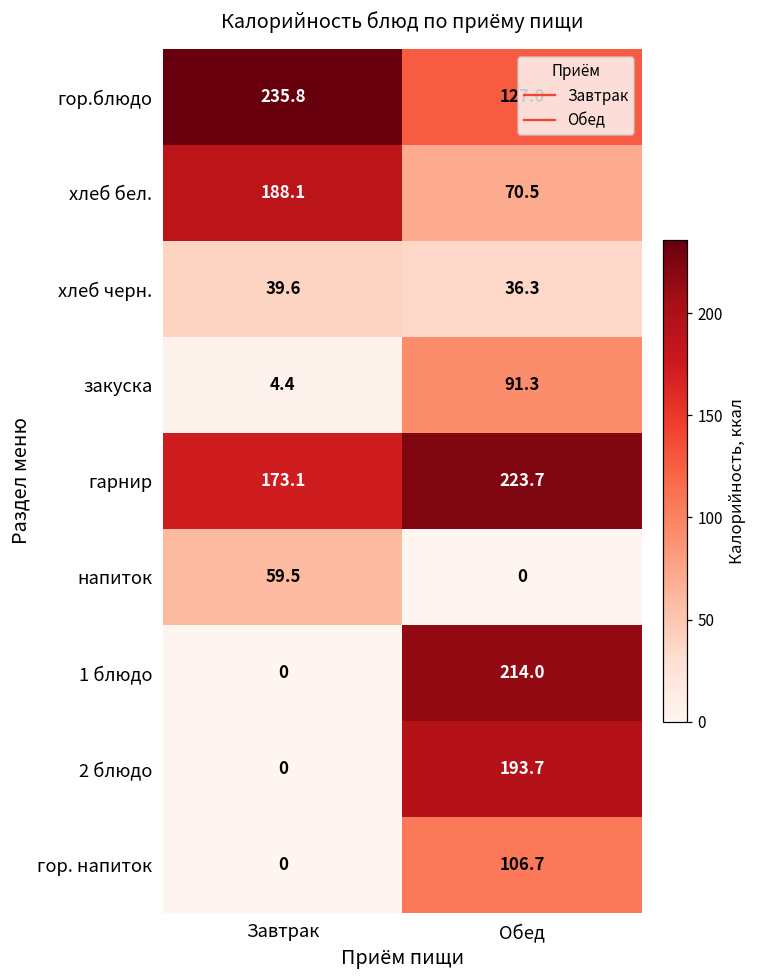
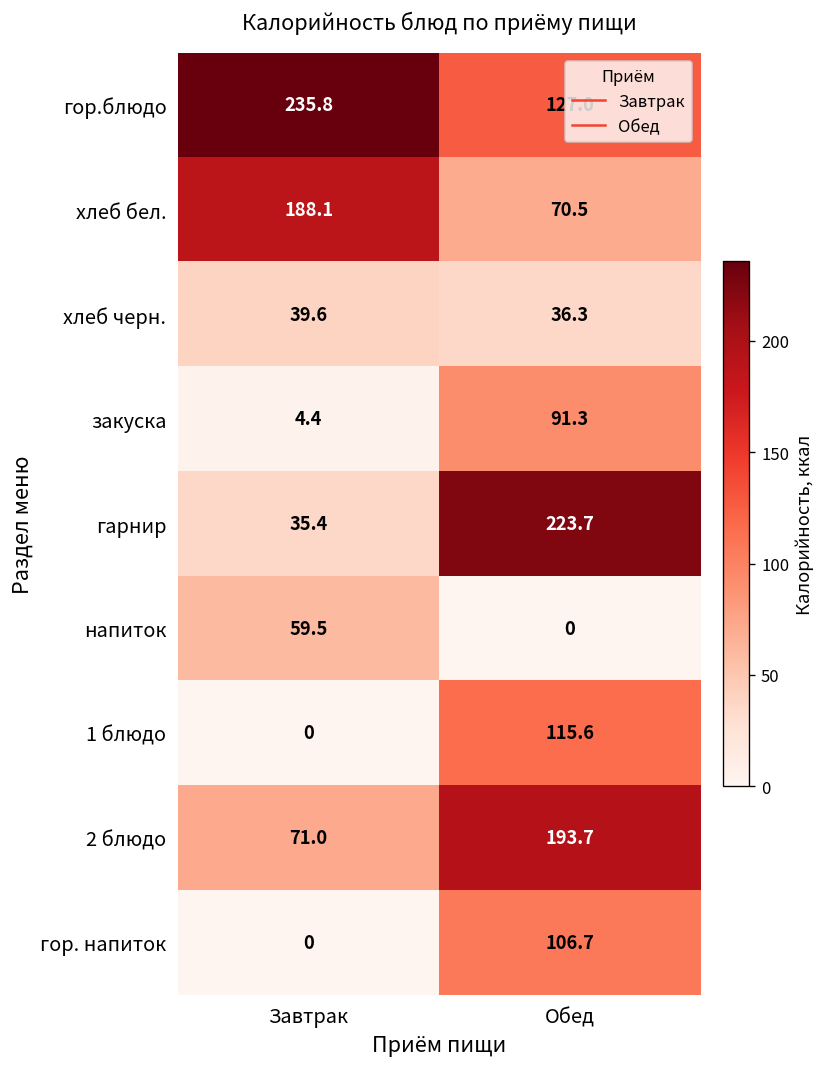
гарнир, Завтрак: 173.1 -> 35.4
1 блюдо, Обед: 214.0 -> 115.6
2 блюдо, Завтрак: 0 -> 71.0
